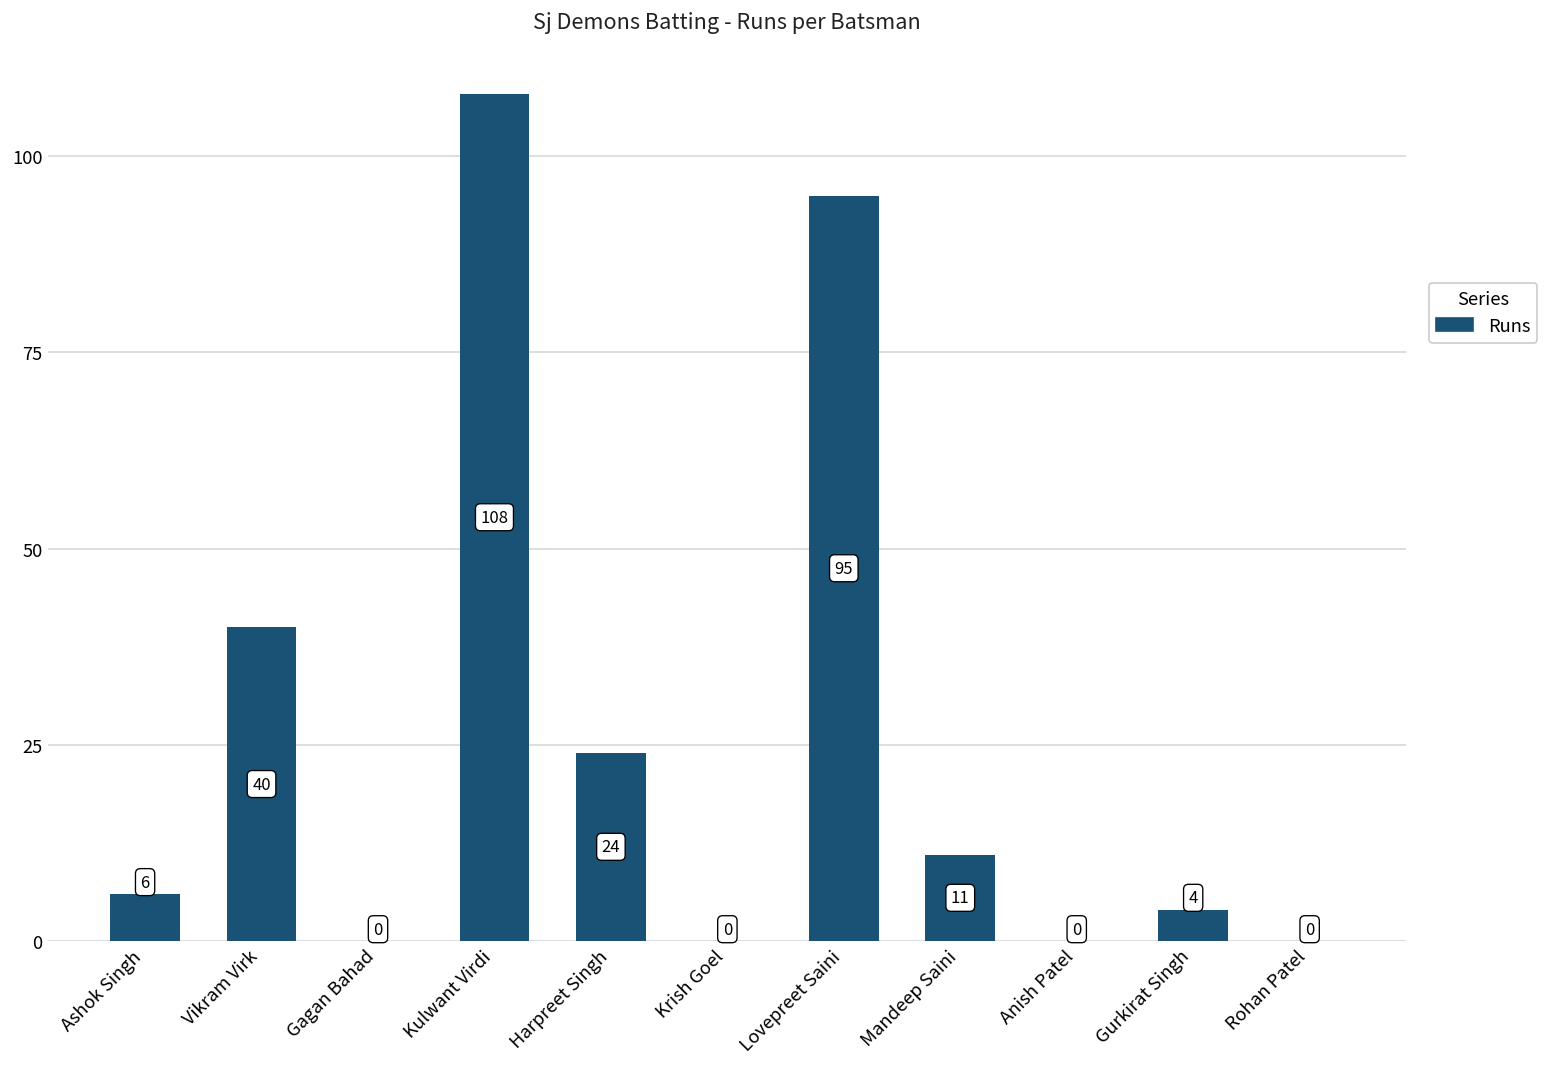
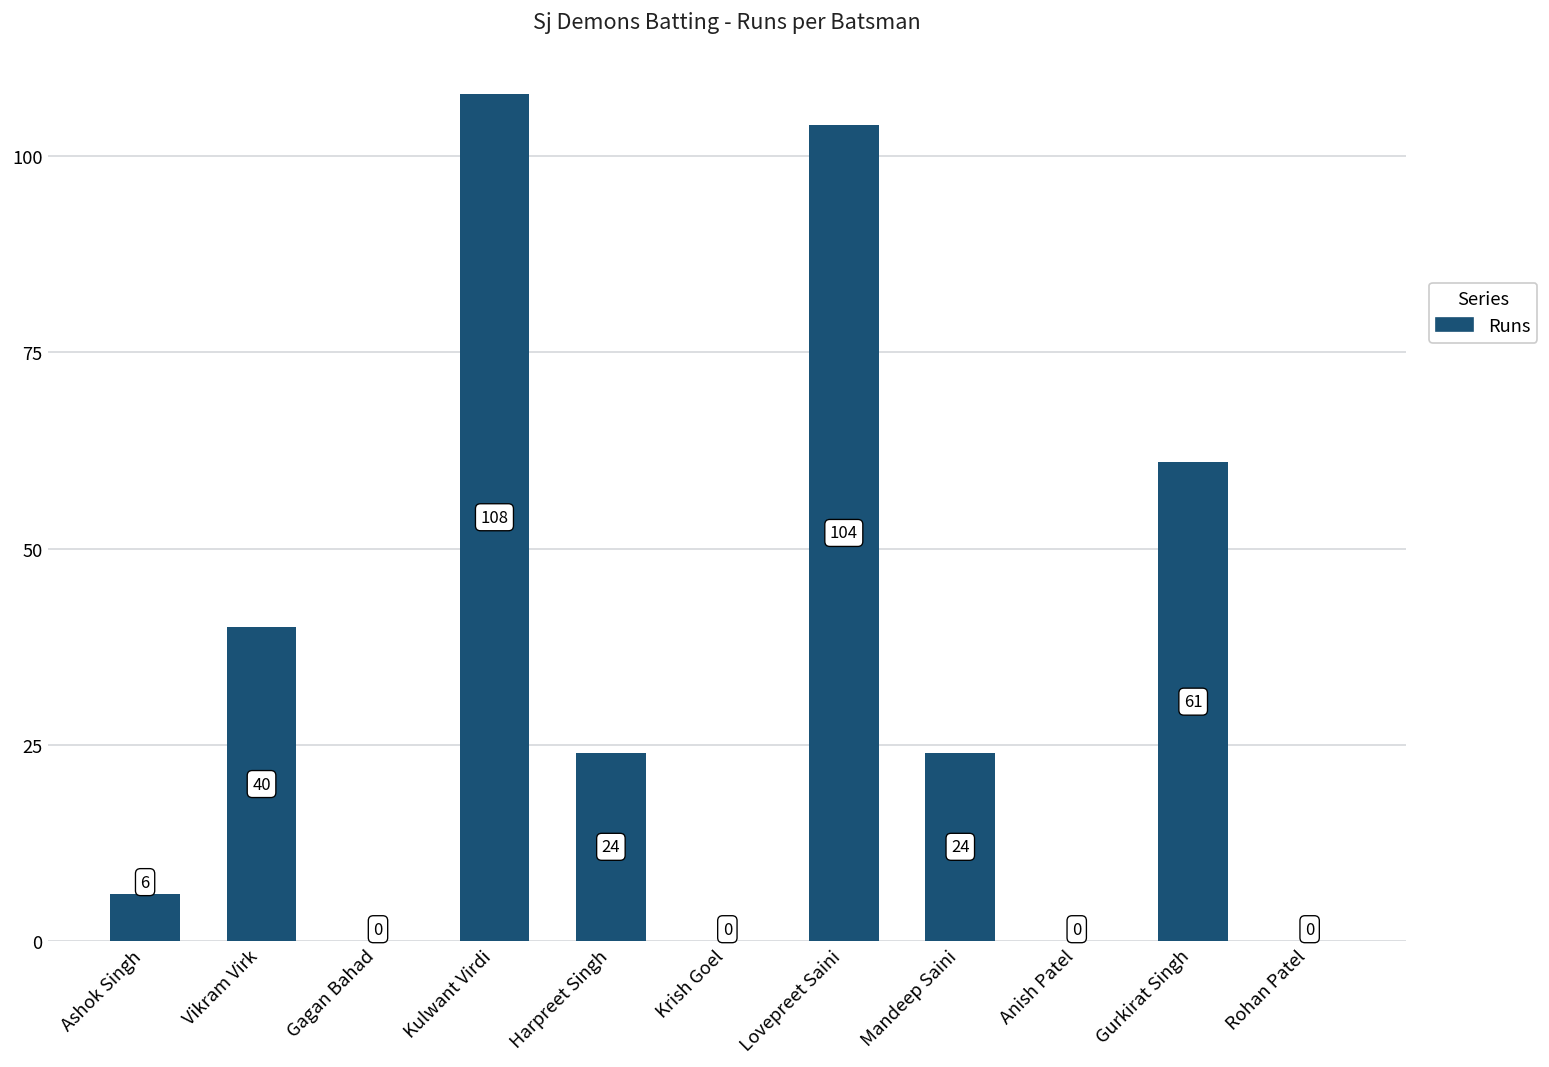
Lovepreet Saini: 95 -> 104
Mandeep Saini: 11 -> 24
Gurkirat Singh: 4 -> 61
